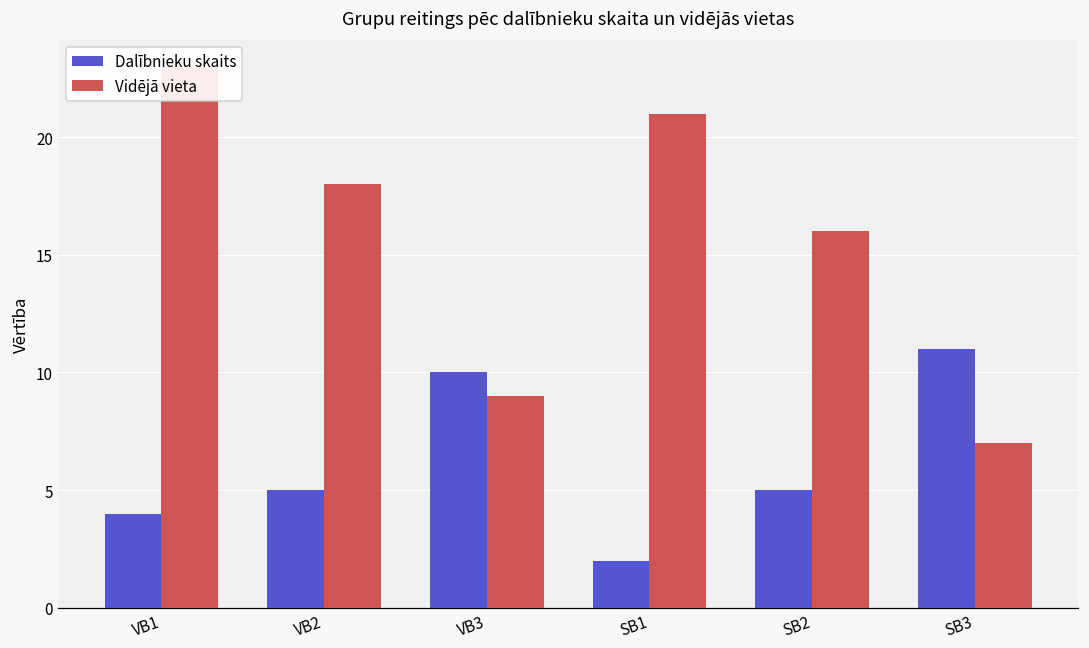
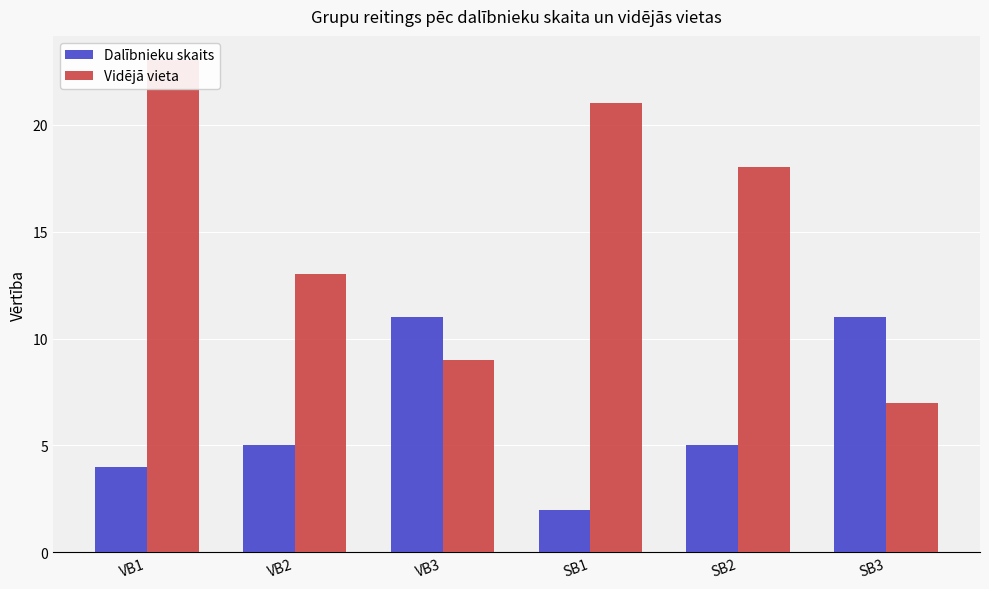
Vidējā vieta, VB2: 18 -> 13
Dalībnieku skaits, VB3: 10 -> 11
Vidējā vieta, SB2: 16 -> 18
